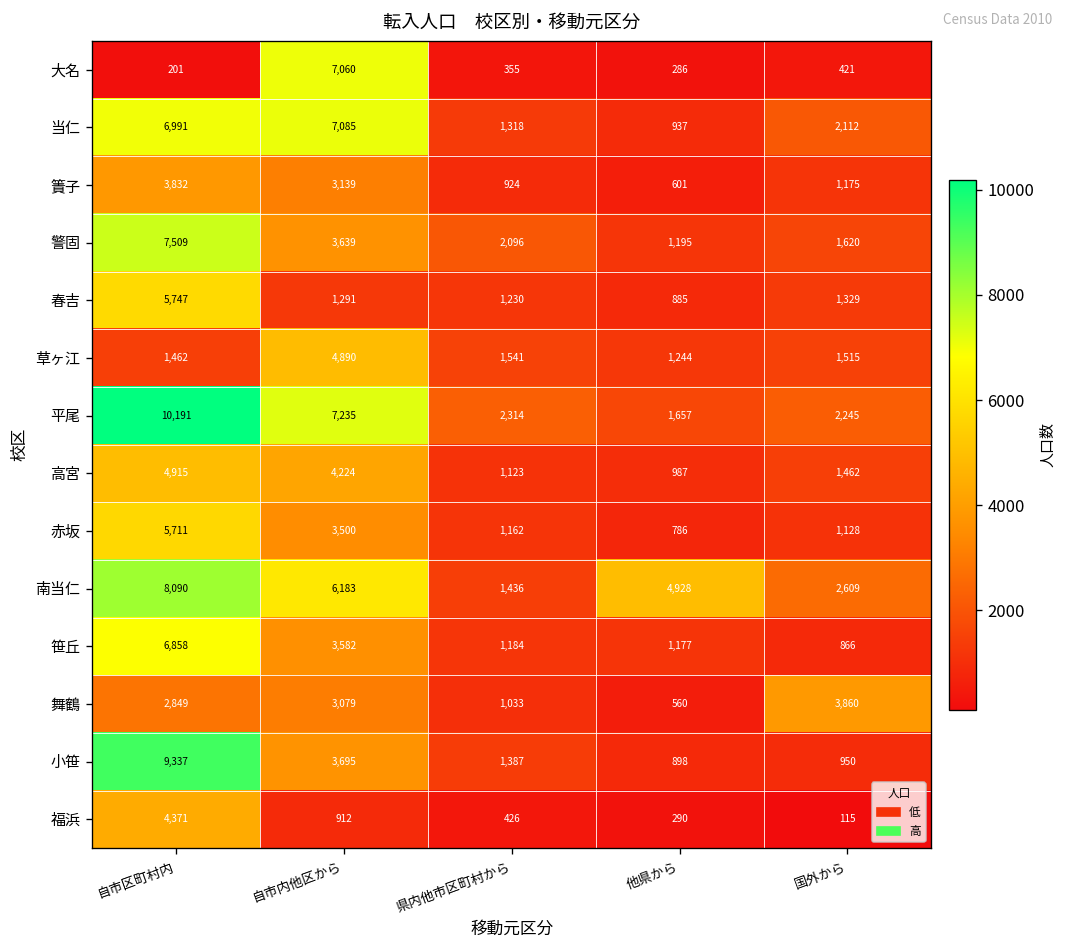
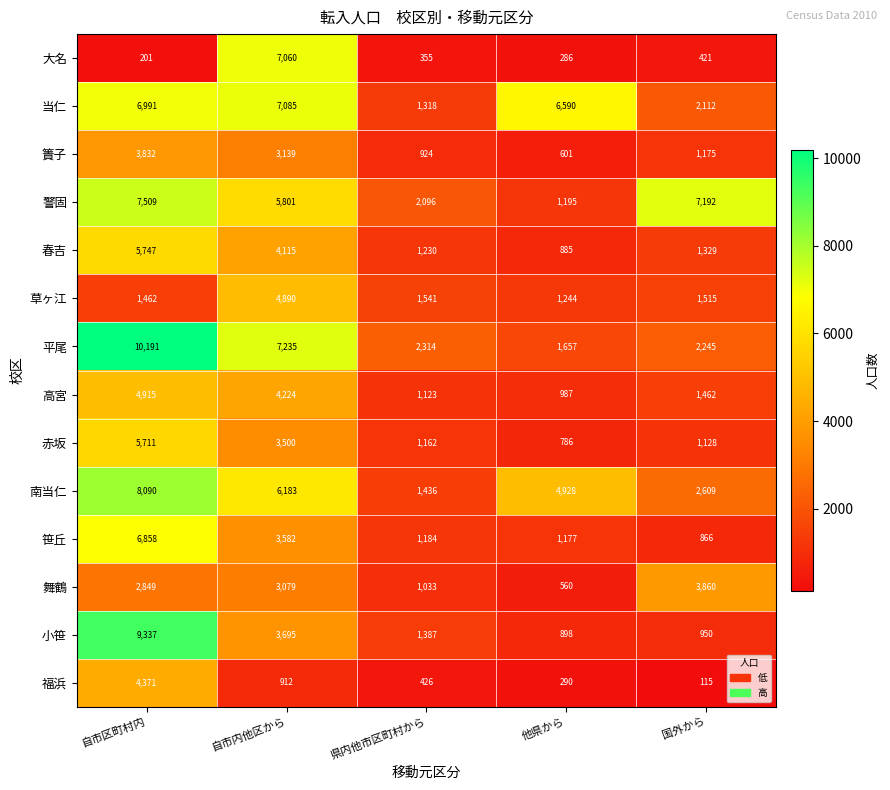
当仁, 他県から: 937 -> 6,590
警固, 自市内他区から: 3,639 -> 5,801
警固, 国外から: 1,620 -> 7,192
春吉, 自市内他区から: 1,291 -> 4,115
